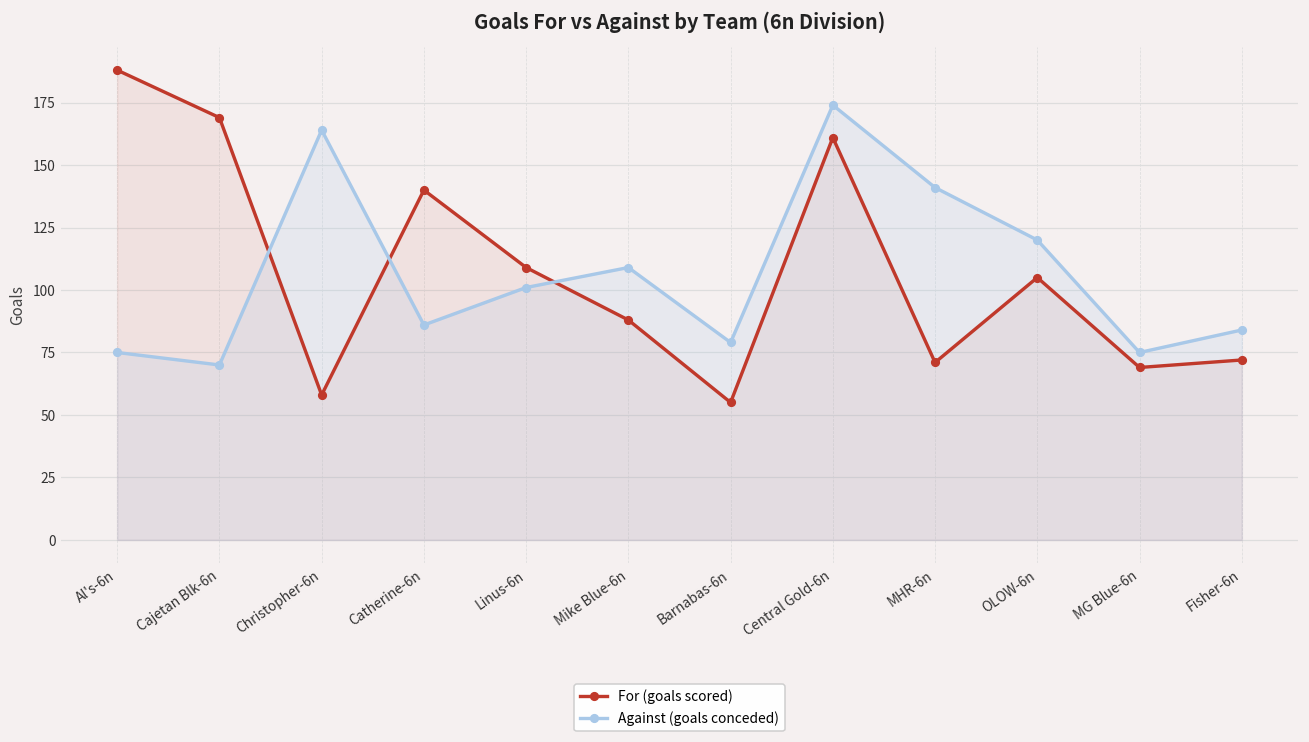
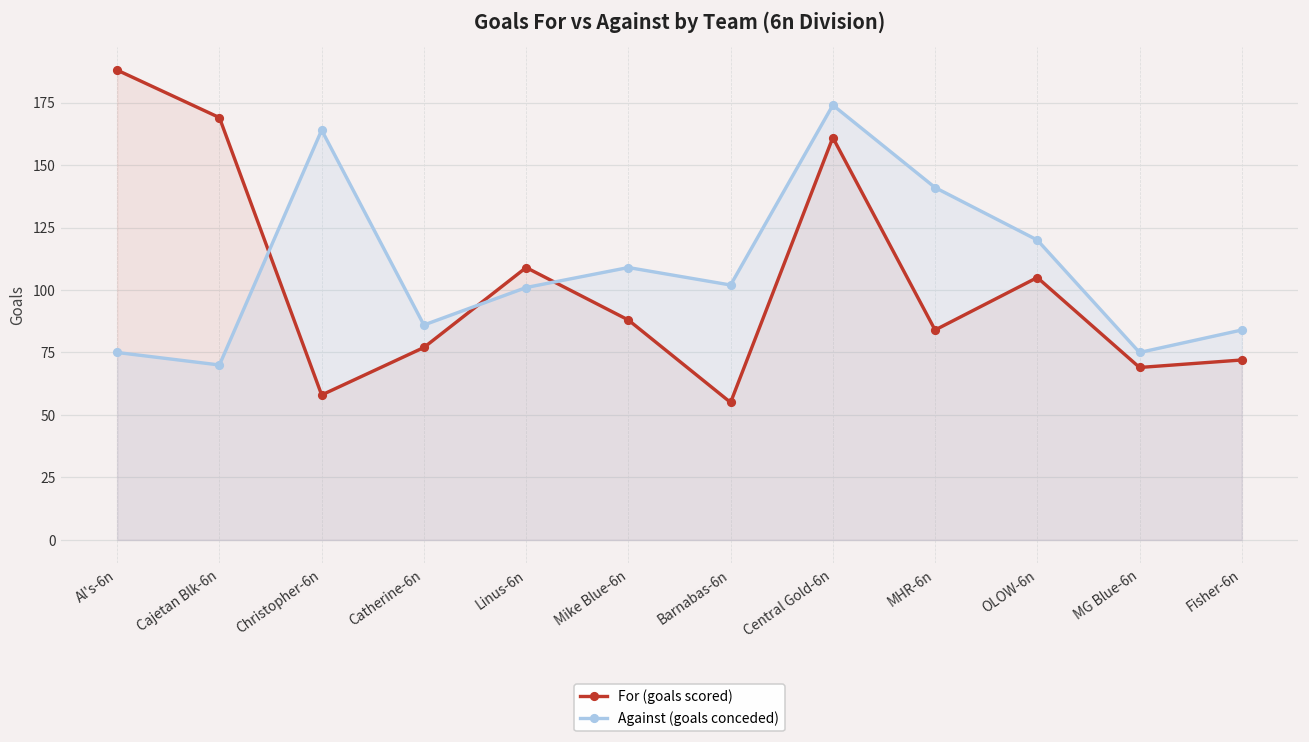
For (goals scored), Catherine-6n: 140 -> 77
Against (goals conceded), Barnabas-6n: 79 -> 102
For (goals scored), MHR-6n: 71 -> 84
